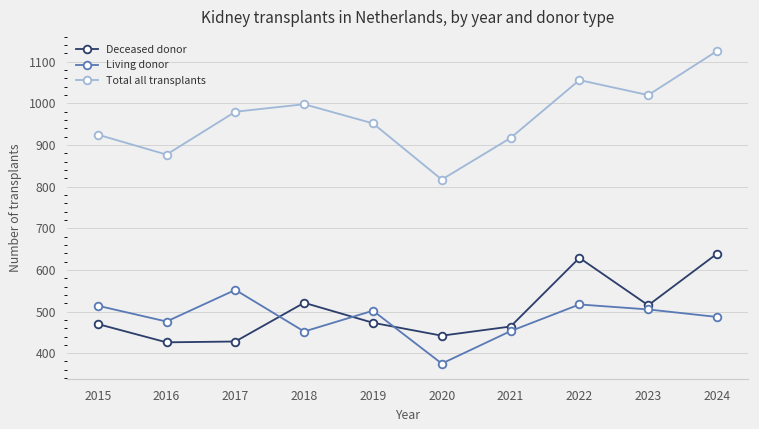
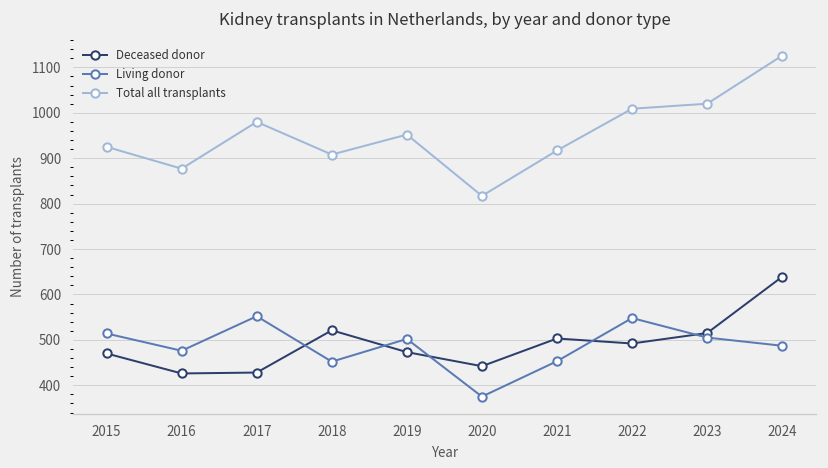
Total all transplants, 2018: 1000 -> 910
Deceased donor, 2021: 460 -> 500
Deceased donor, 2022: 630 -> 490
Living donor, 2022: 520 -> 550
Total all transplants, 2022: 1060 -> 1010
